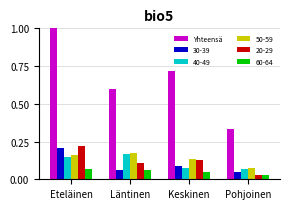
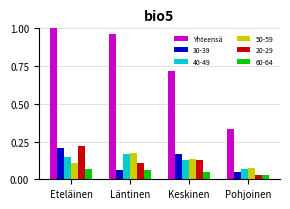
50-59, Eteläinen: 0.16 -> 0.11
Yhteensä, Läntinen: 0.60 -> 0.96
30-39, Keskinen: 0.09 -> 0.17
40-49, Keskinen: 0.07 -> 0.13
